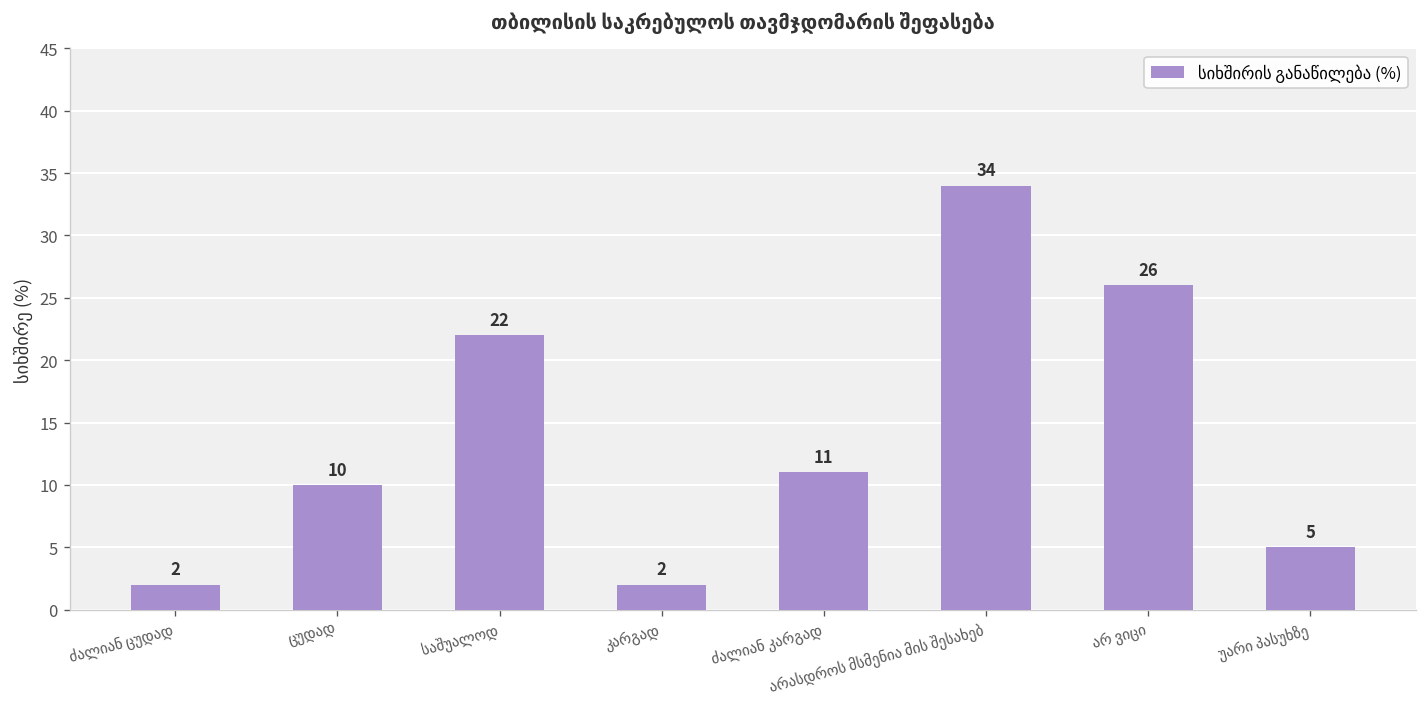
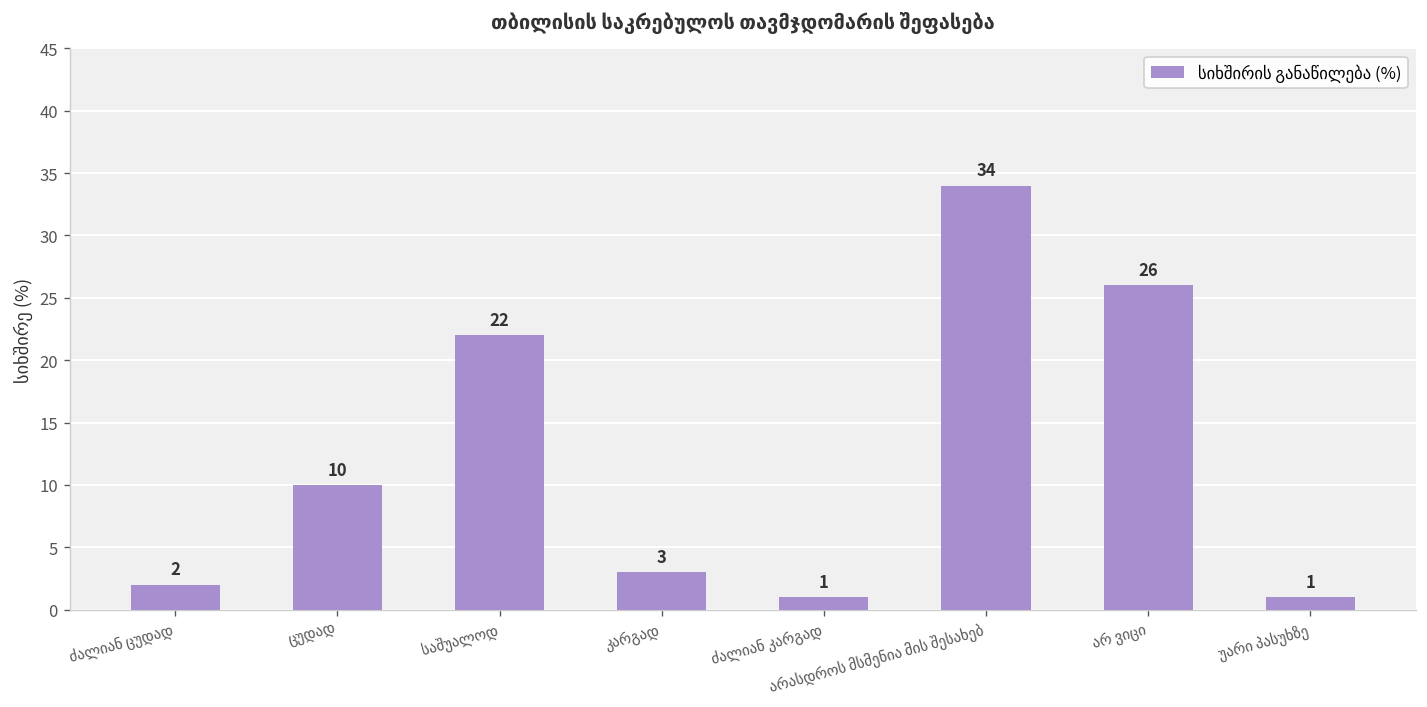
კარგად: 2 -> 3
ძალიან კარგად: 11 -> 1
უარი პასუხზე: 5 -> 1
